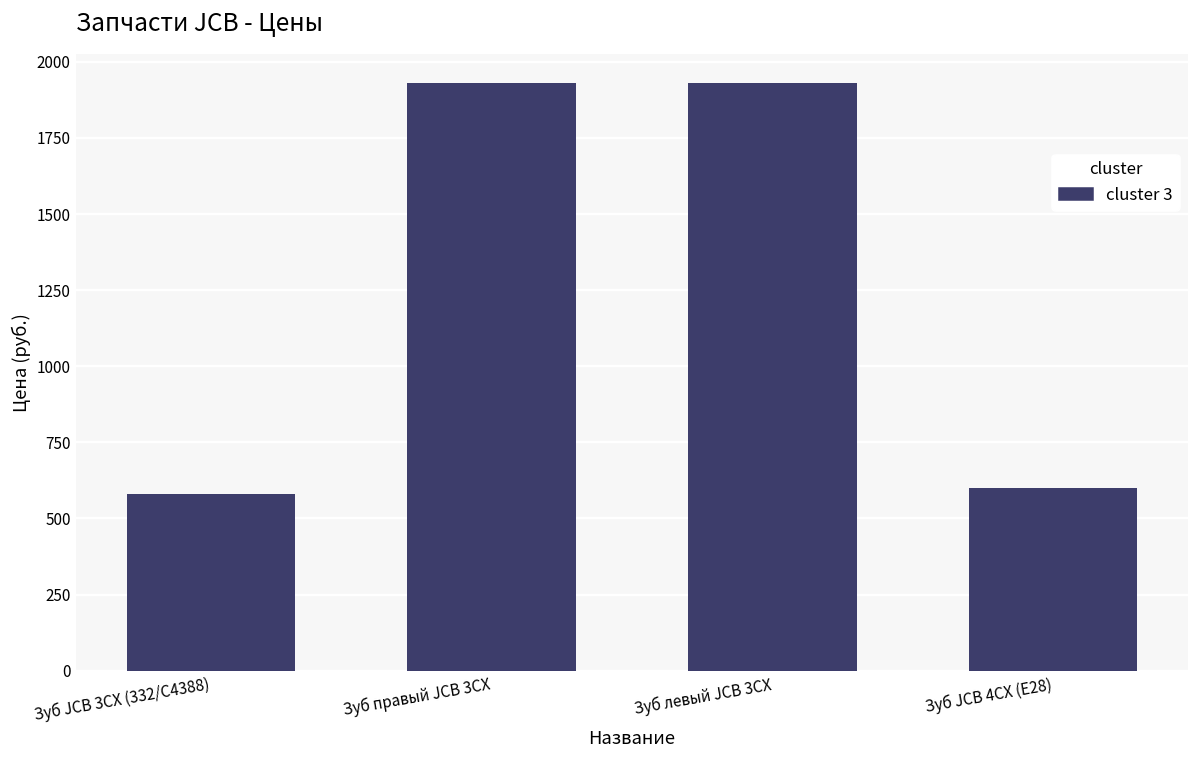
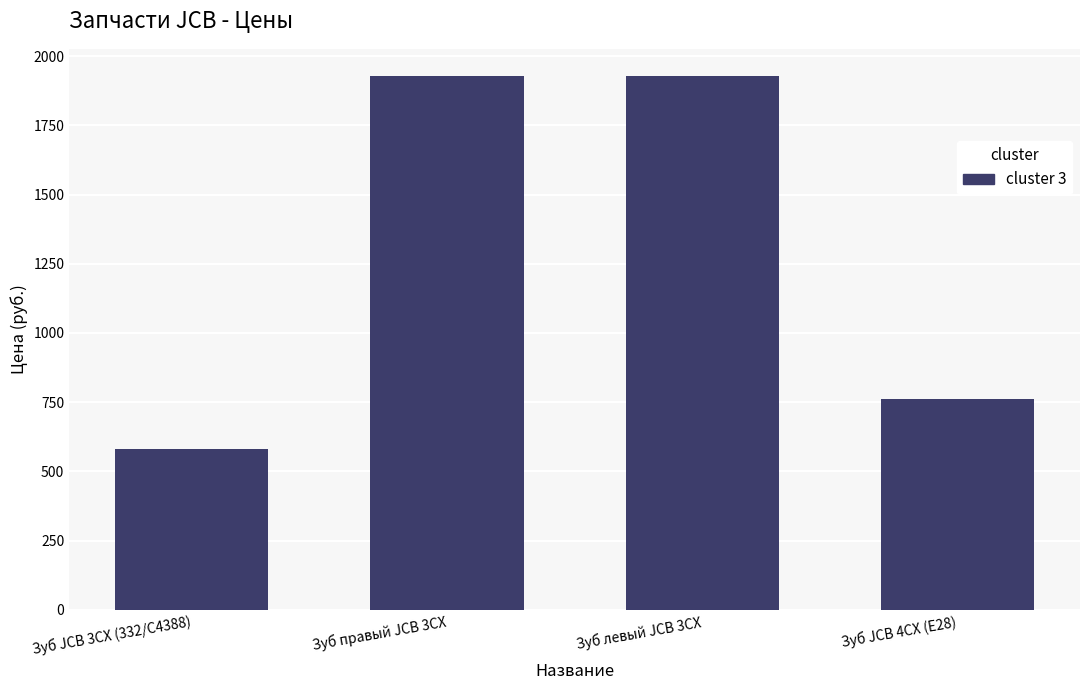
Зуб JCB 4CX (E28): 600 -> 760
